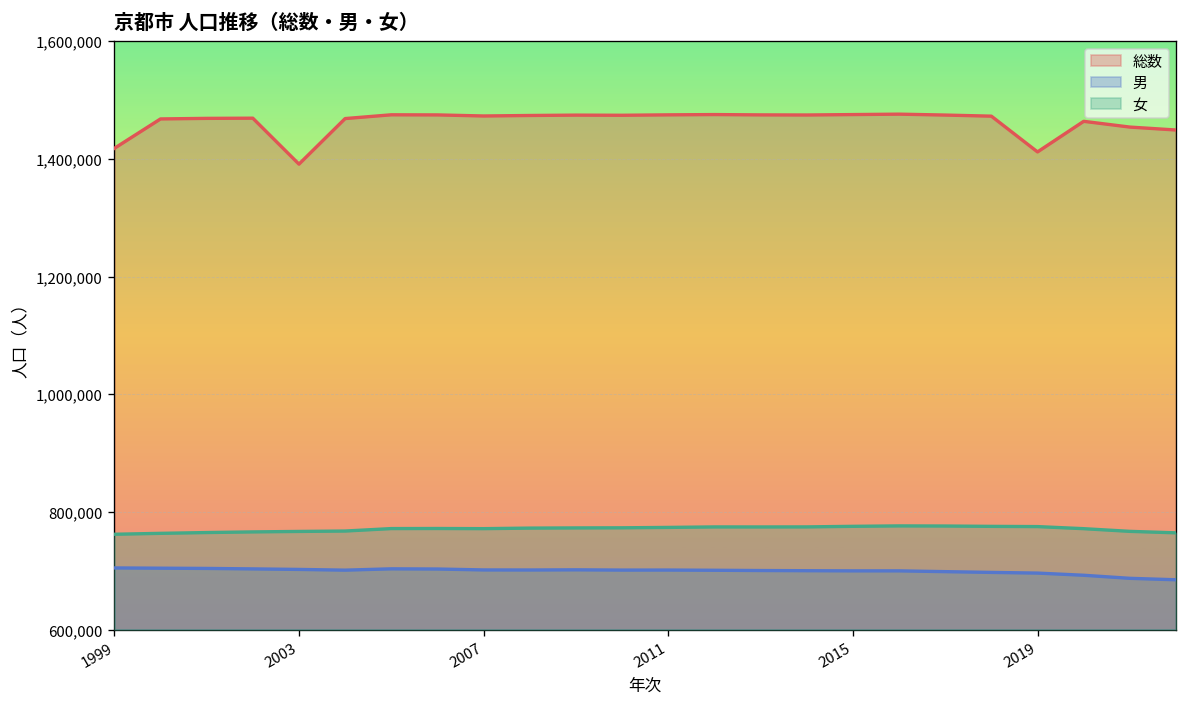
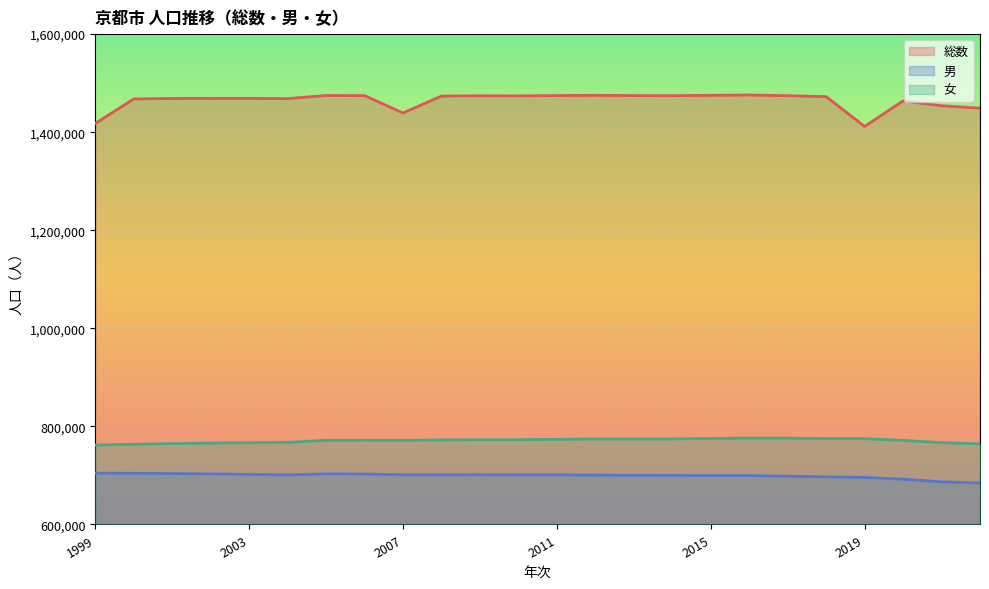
総数, 2003: 1,390,000 -> 1,470,000
総数, 2007: 1,470,000 -> 1,440,000
